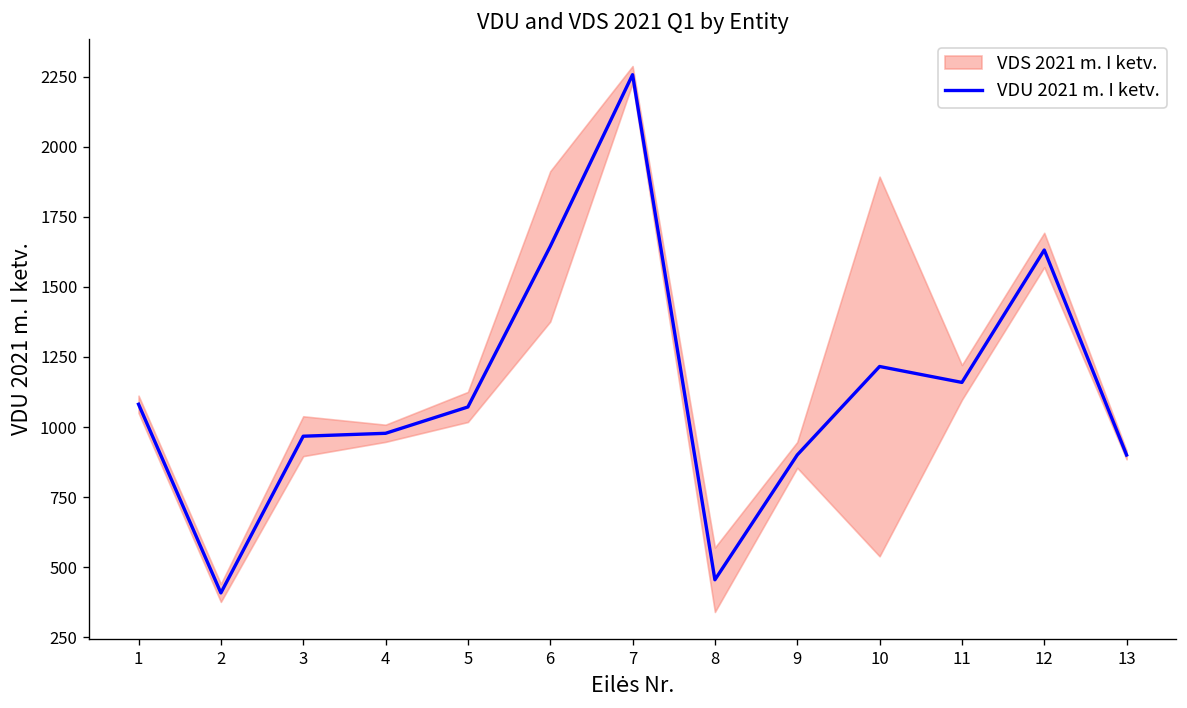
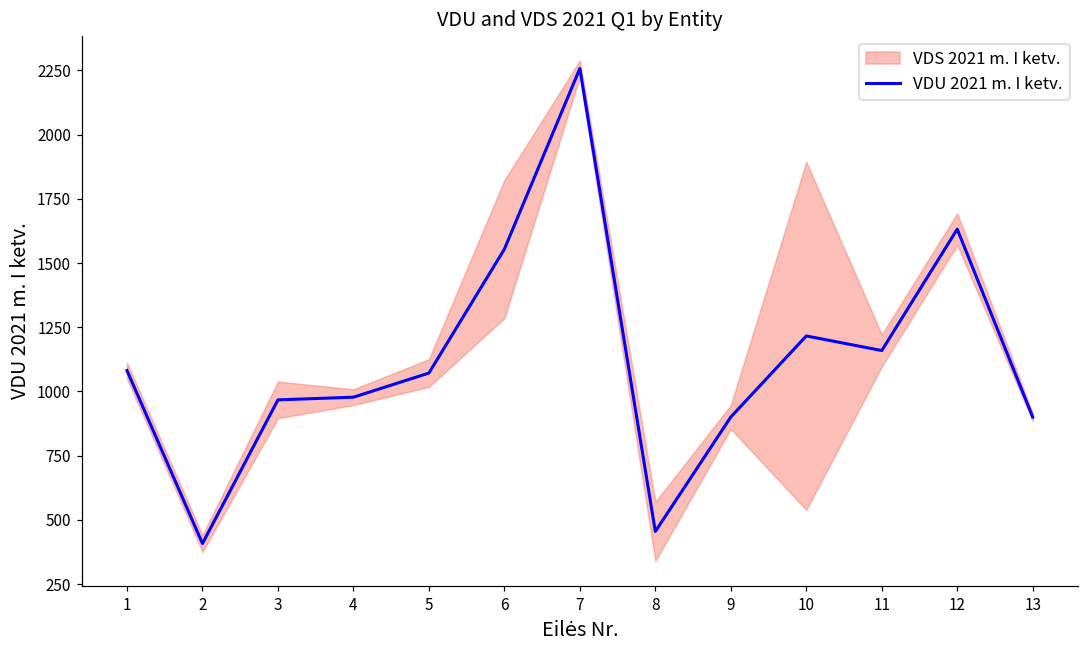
VDU 2021 m. I ketv., 6: 1640 -> 1550
